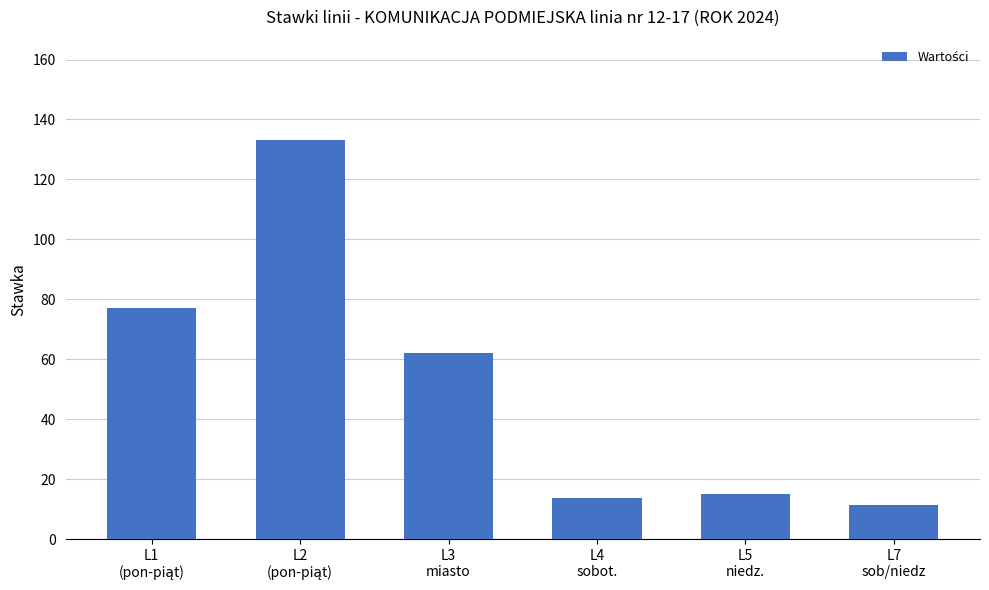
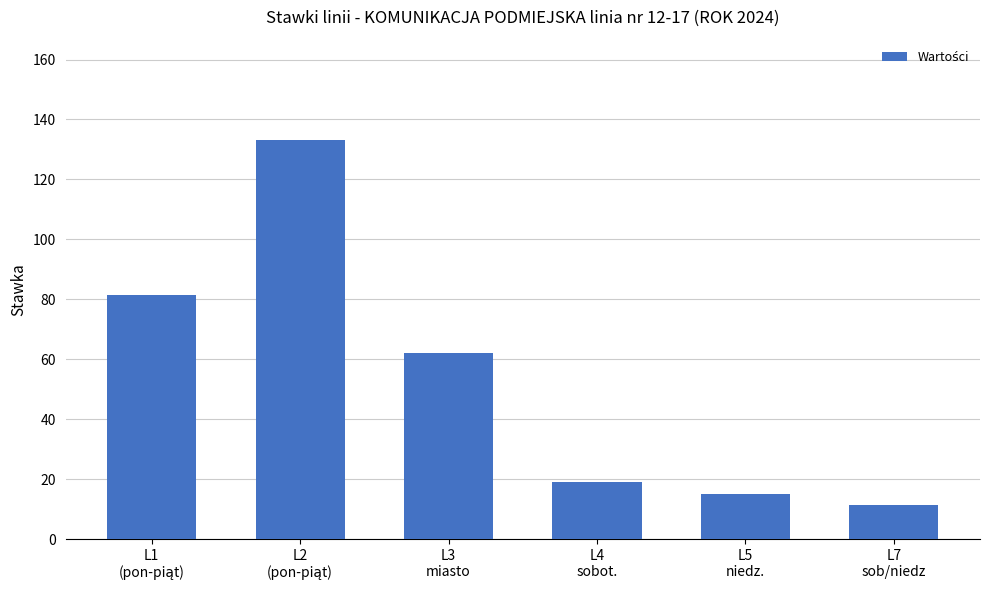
L1 (pon-piąt): 77 -> 82
L4 sobot.: 14 -> 19
